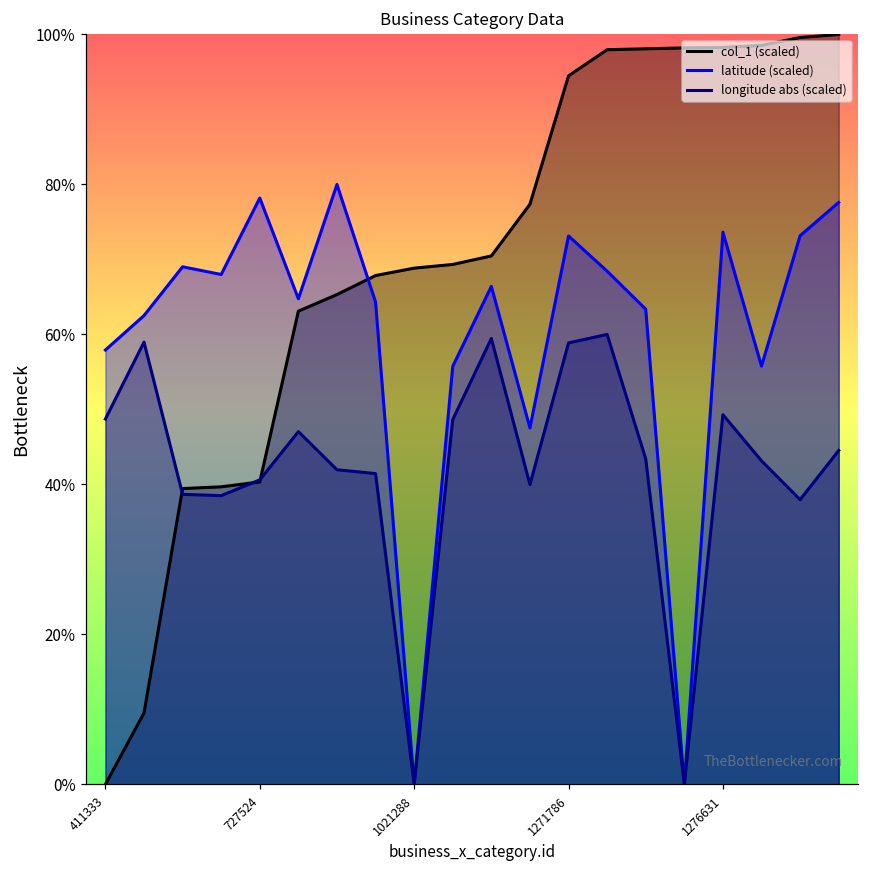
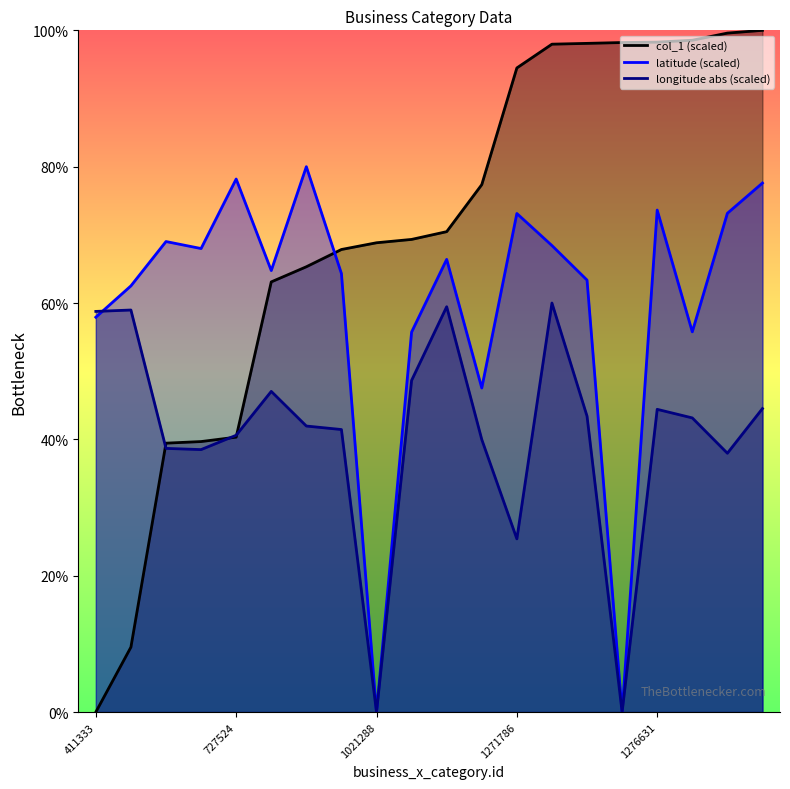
longitude abs (scaled), 411333: 49% -> 59%
longitude abs (scaled), 1271786: 59% -> 25%
longitude abs (scaled), 1276631: 49% -> 44%
